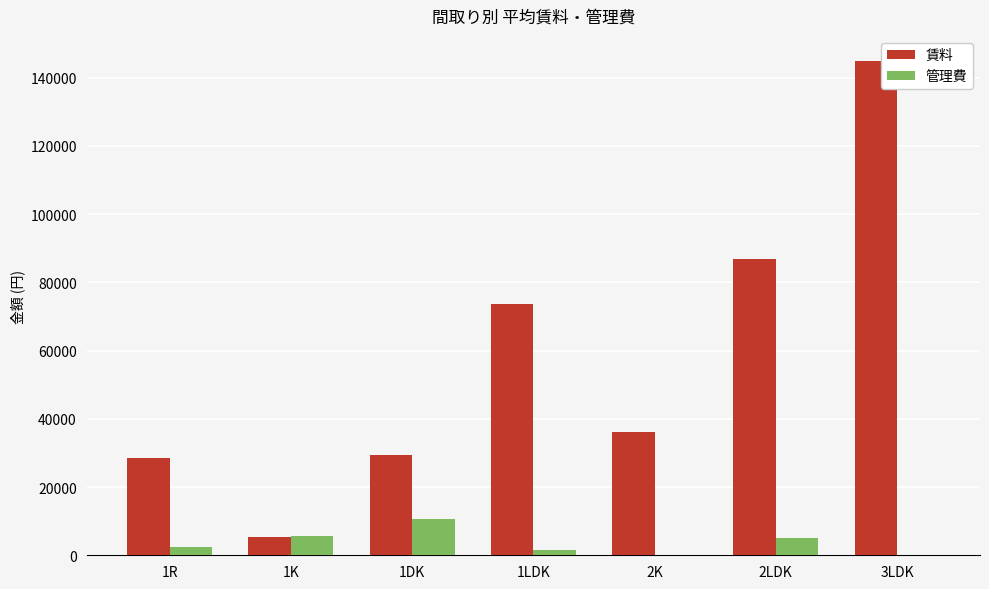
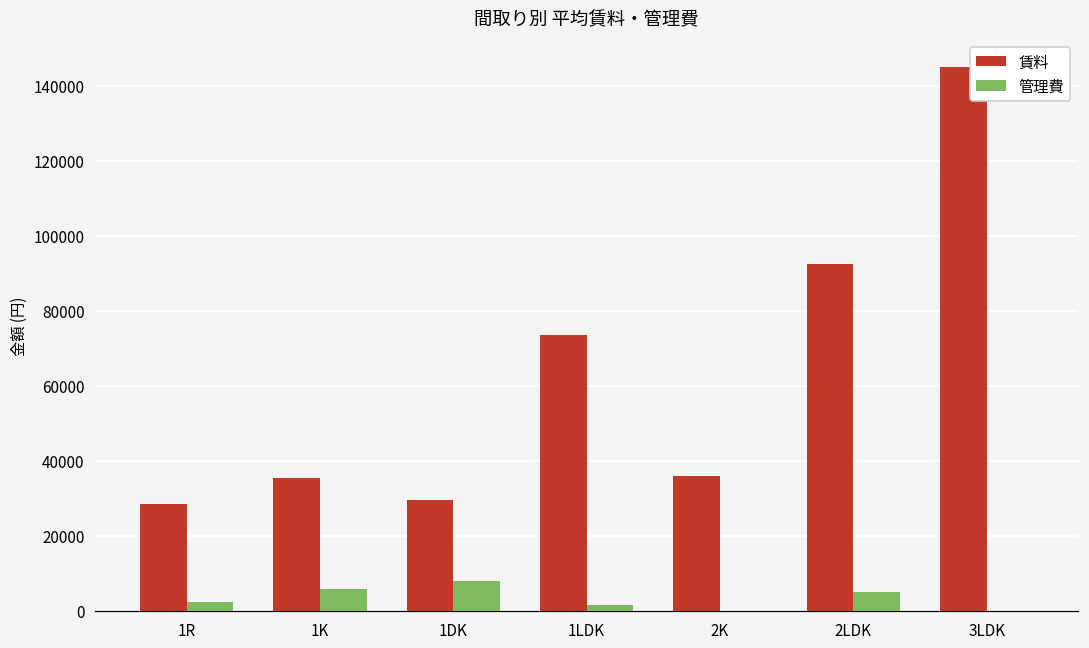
賃料, 1K: 5000 -> 36000
管理費, 1DK: 11000 -> 8000
賃料, 2LDK: 87000 -> 93000
